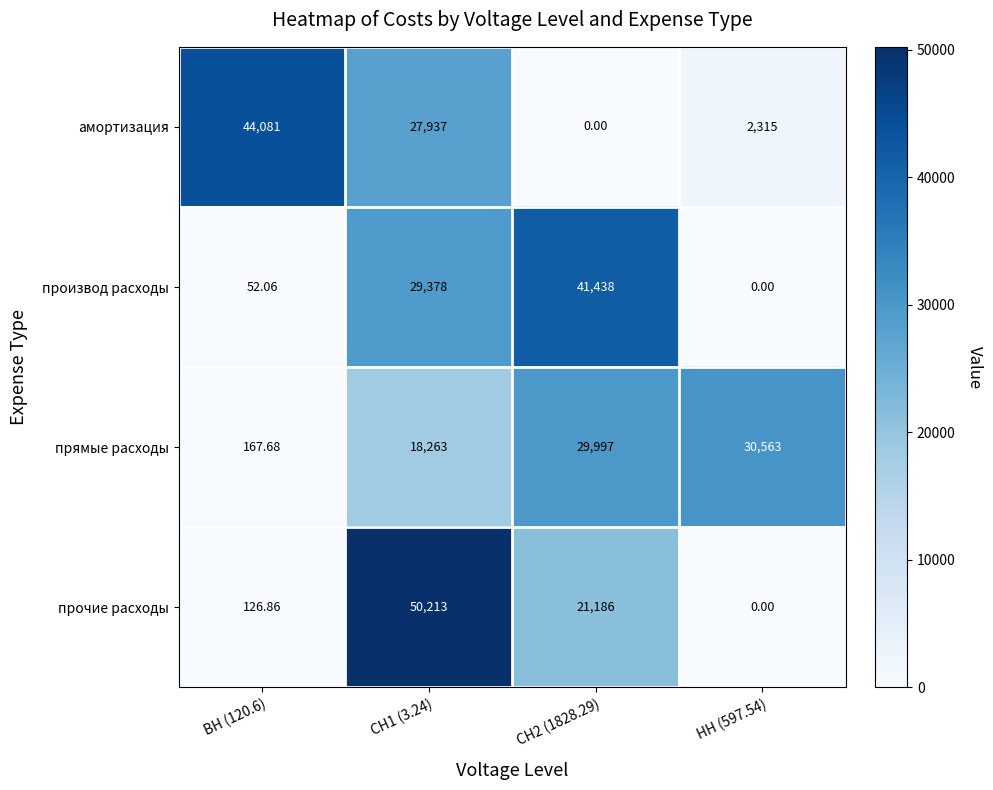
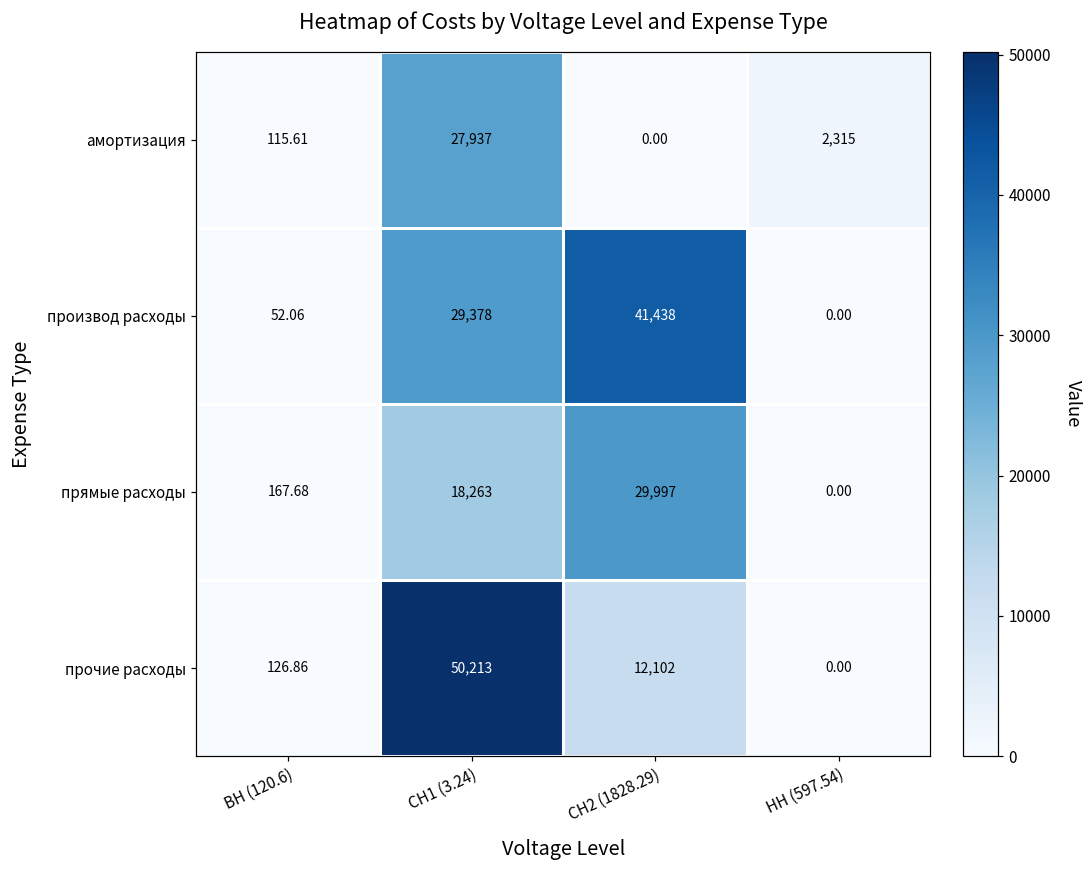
амортизация, ВН (120.6): 44,081 -> 115.61
прямые расходы, НН (597.54): 30,563 -> 0.00
прочие расходы, СН2 (1828.29): 21,186 -> 12,102
